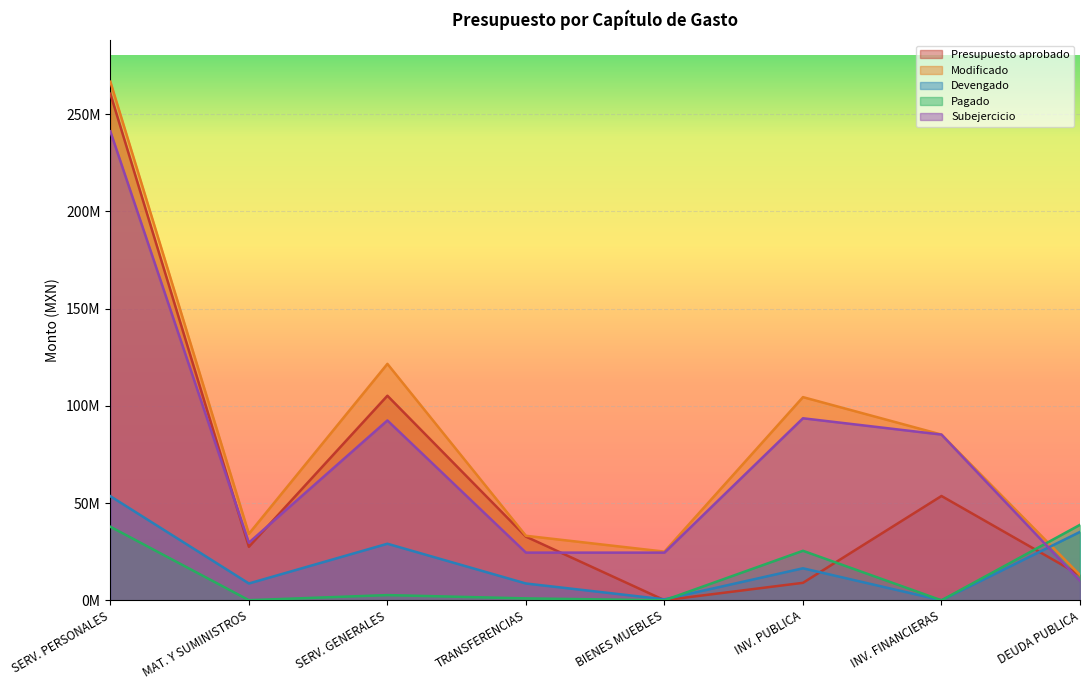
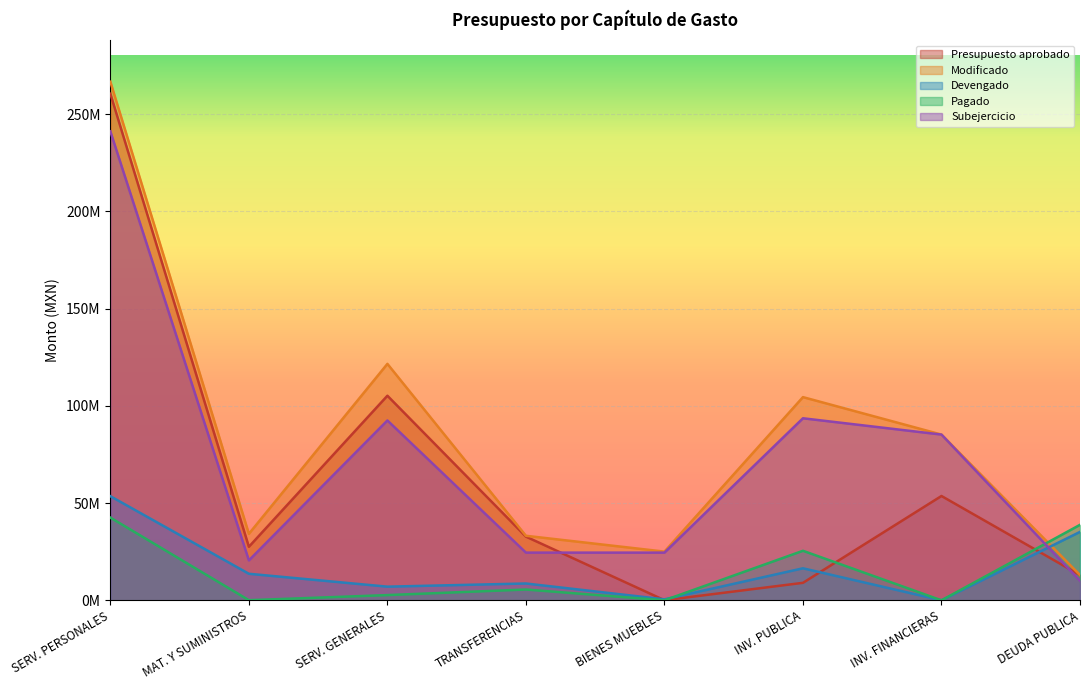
Pagado, SERV. PERSONALES: 38000000 -> 43000000
Devengado, MAT. Y SUMINISTROS: 9000000 -> 14000000
Subejercicio, MAT. Y SUMINISTROS: 30000000 -> 21000000
Devengado, SERV. GENERALES: 29000000 -> 7000000
Pagado, TRANSFERENCIAS: 1000000 -> 6000000
